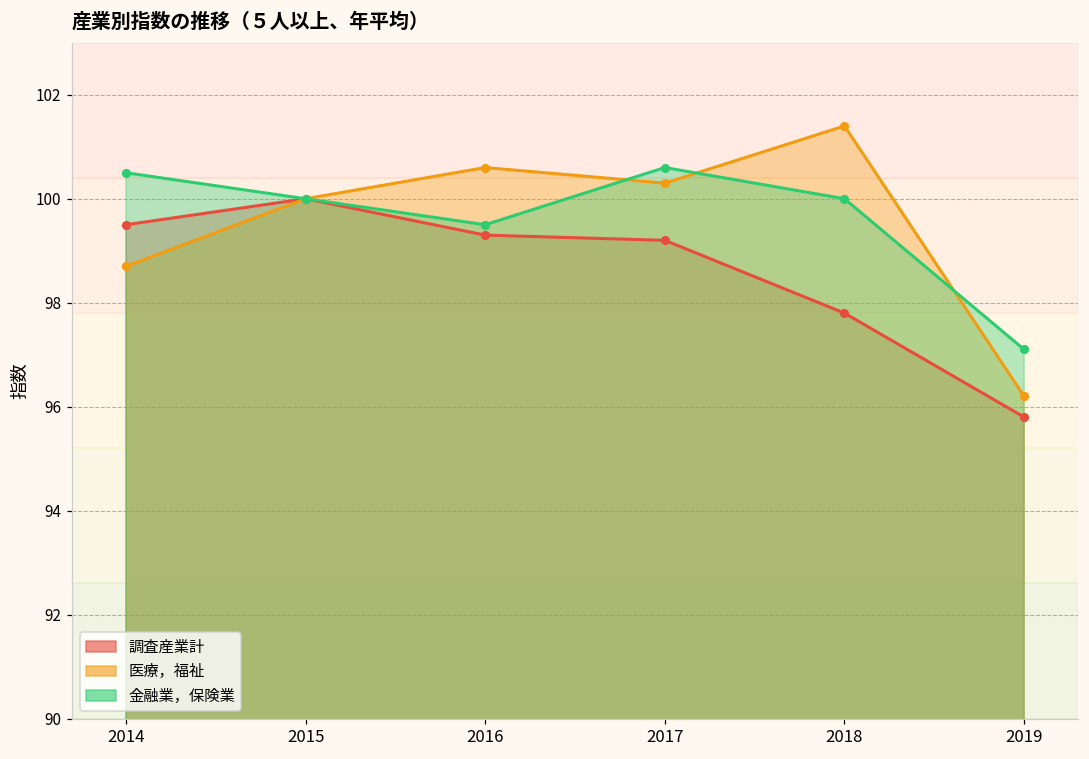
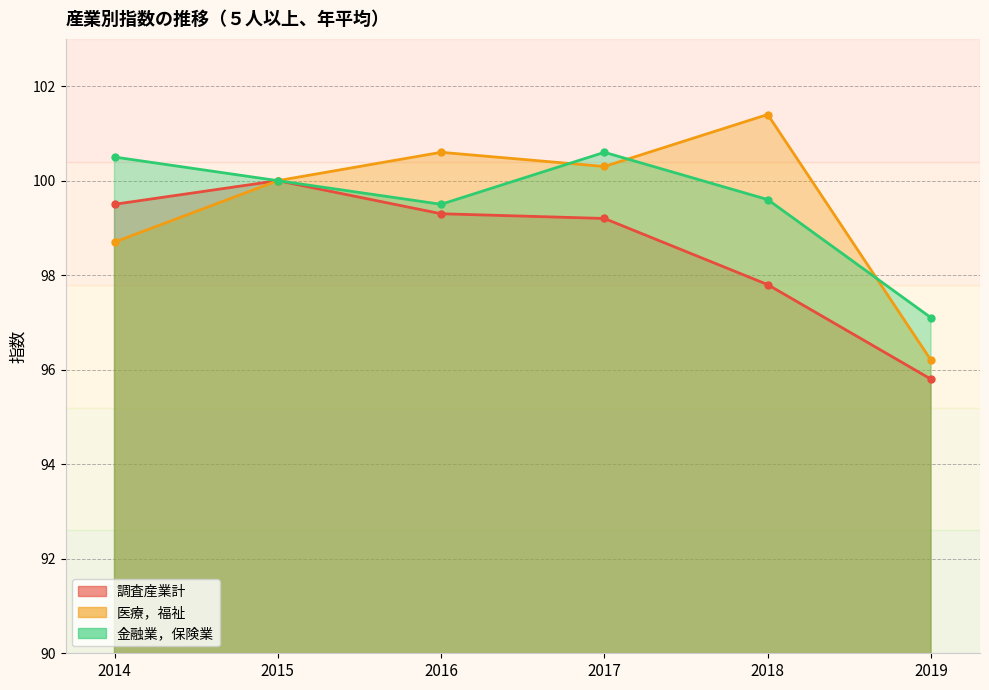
金融業，保険業, 2018: 100.0 -> 99.6
